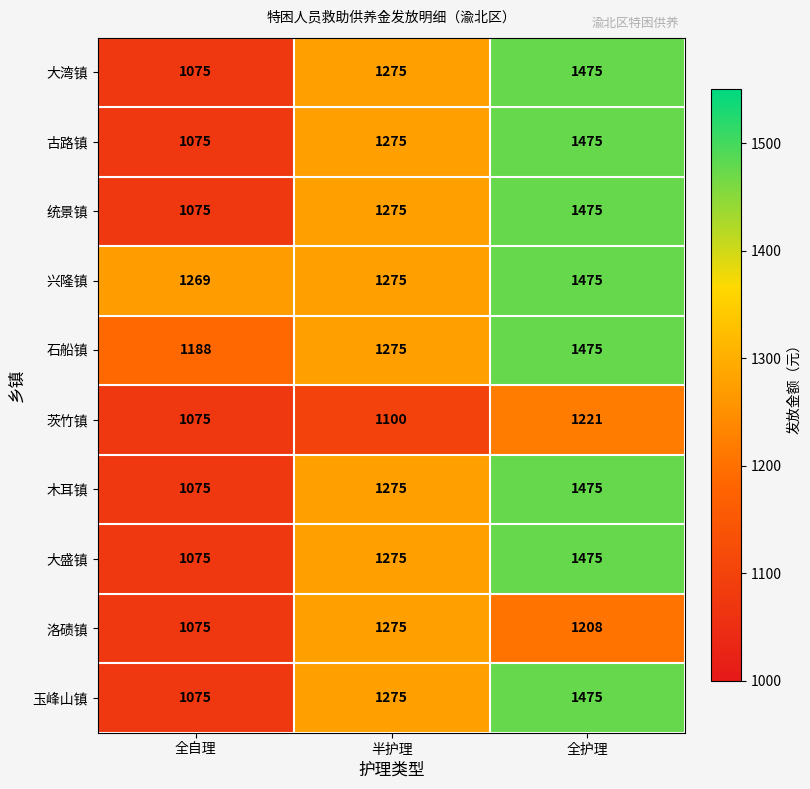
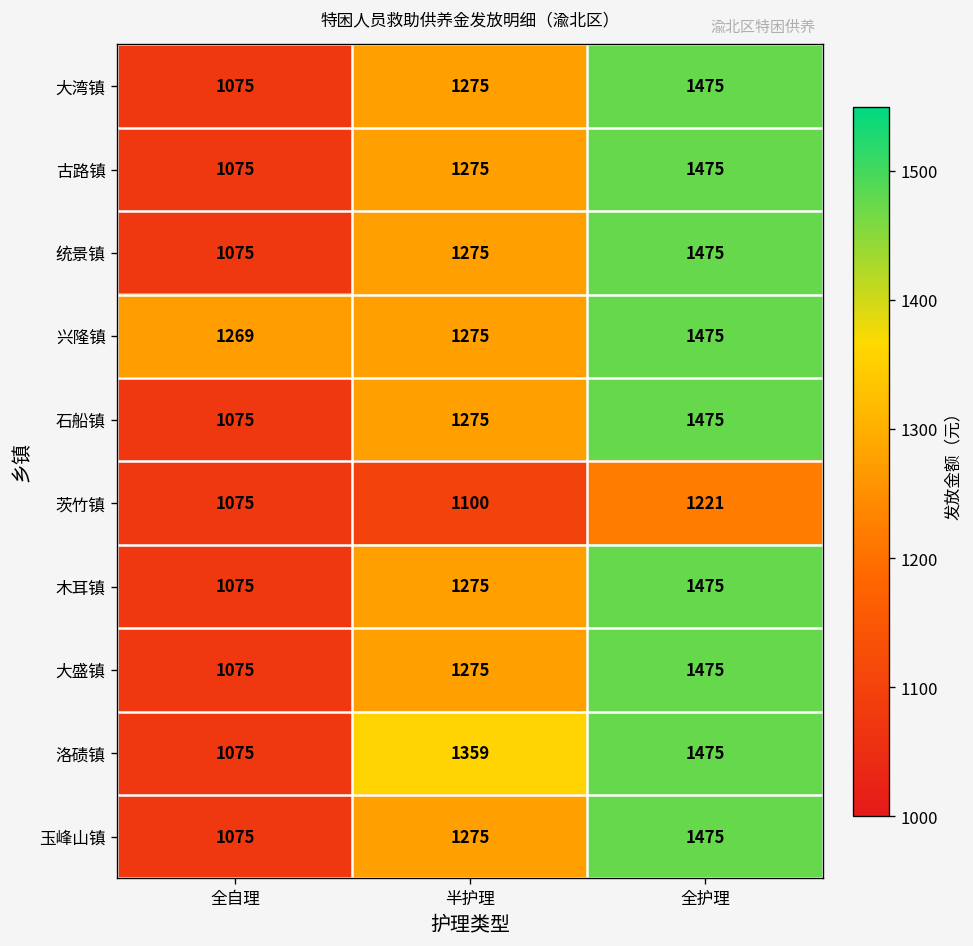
石船镇, 全自理: 1188 -> 1075
洛碛镇, 半护理: 1275 -> 1359
洛碛镇, 全护理: 1208 -> 1475
